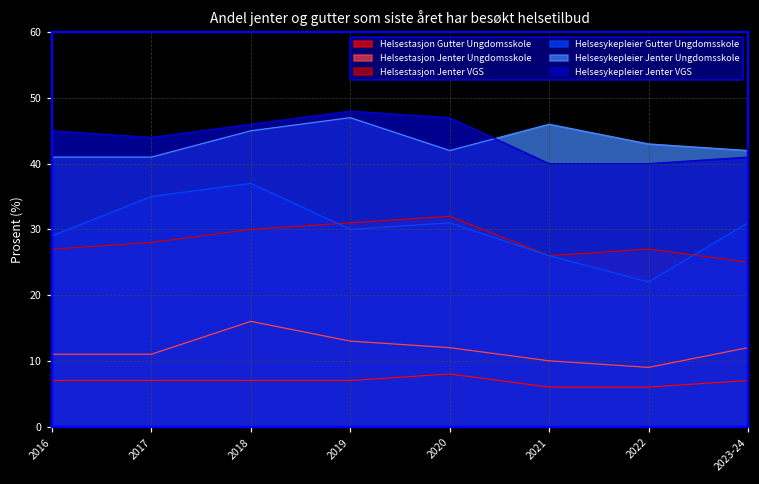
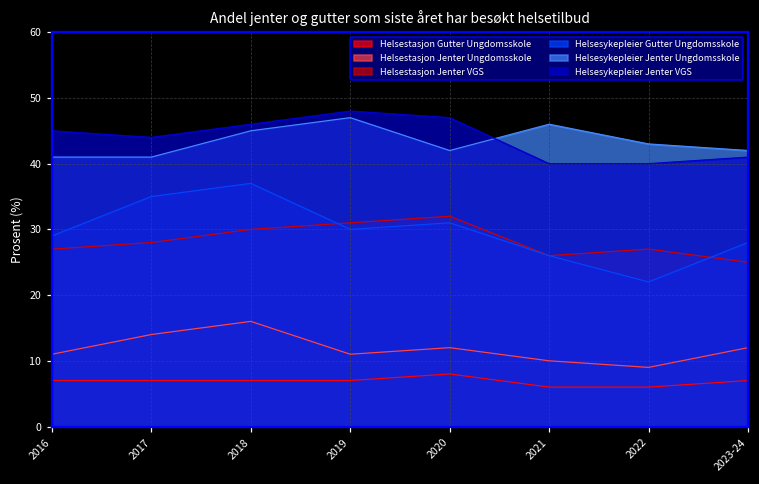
Helsestasjon Jenter Ungdomsskole, 2017: 11 -> 14
Helsestasjon Jenter Ungdomsskole, 2019: 13 -> 11
Helsesykepleier Gutter Ungdomsskole, 2023-24: 31 -> 28
